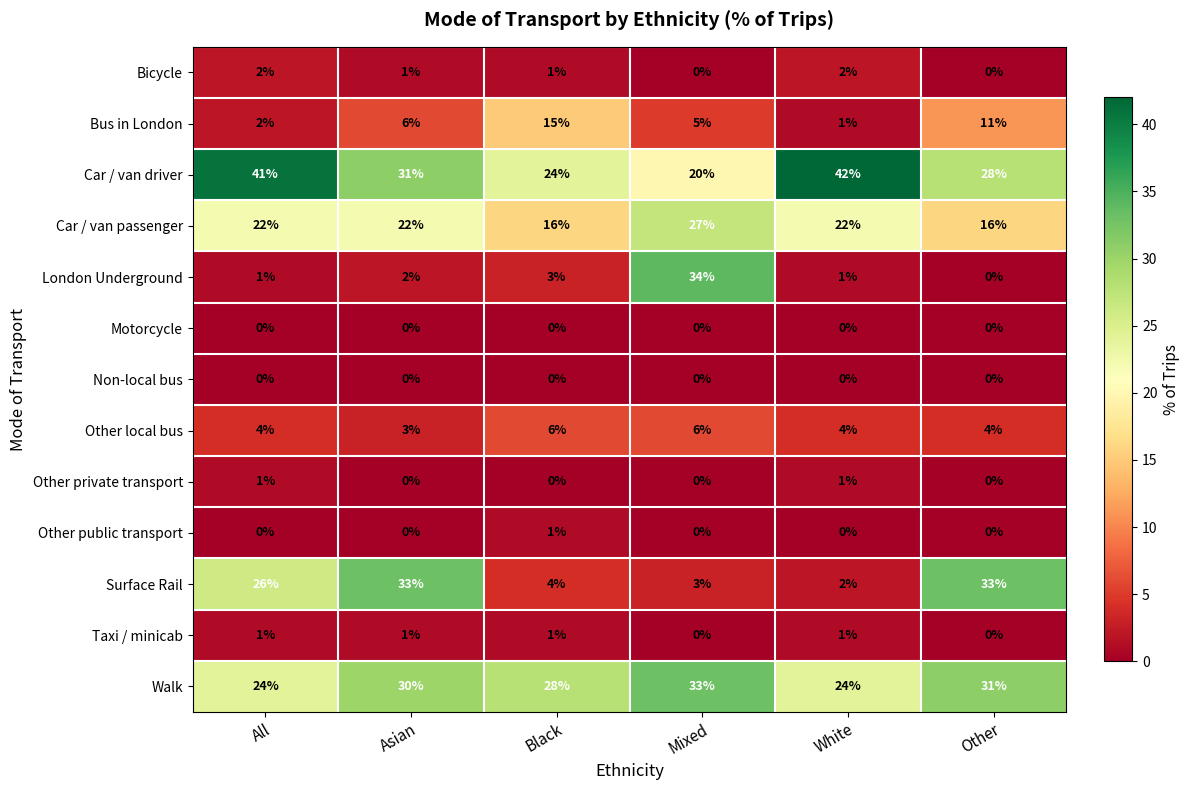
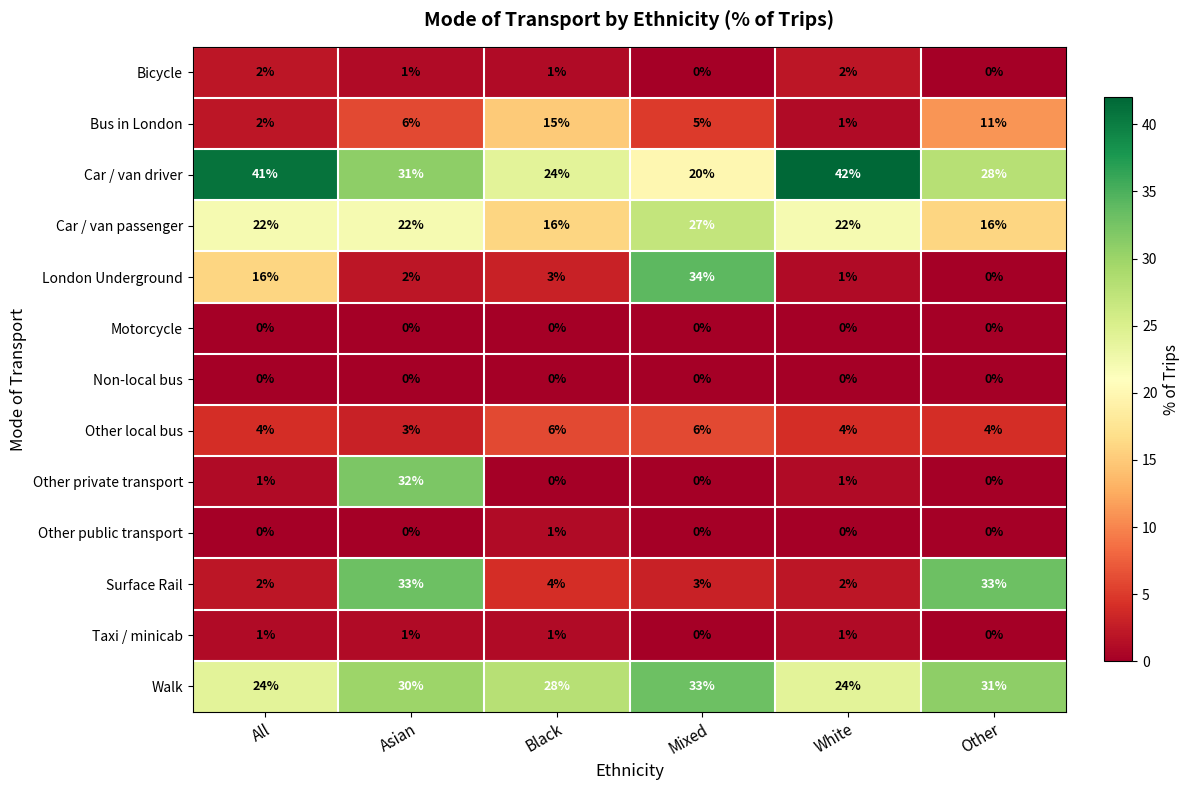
London Underground, All: 1% -> 16%
Other private transport, Asian: 0% -> 32%
Surface Rail, All: 26% -> 2%
